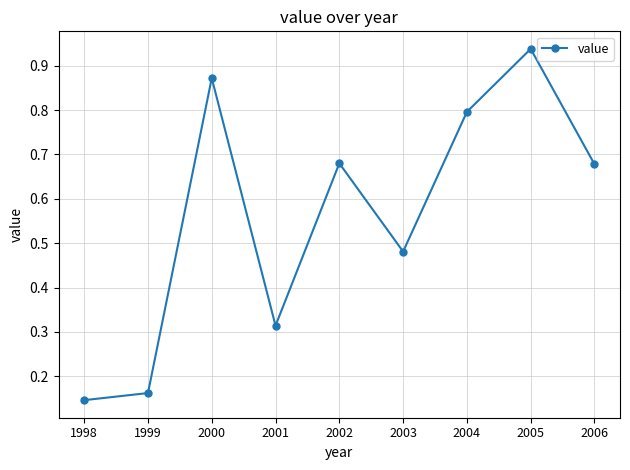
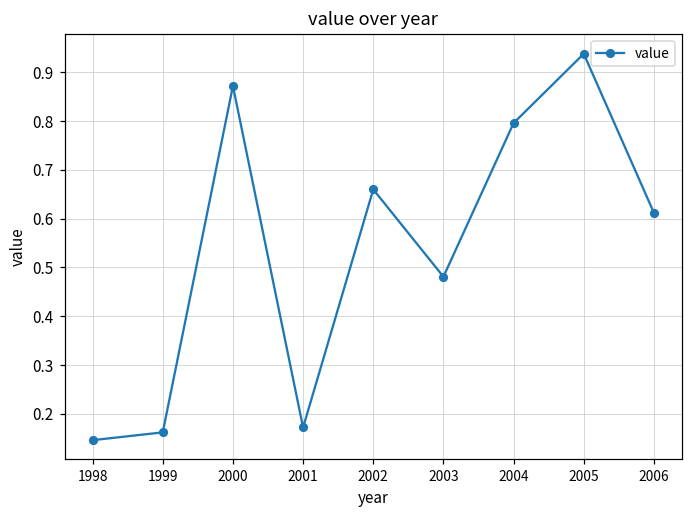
2001: 0.31 -> 0.17
2002: 0.68 -> 0.66
2006: 0.68 -> 0.61
